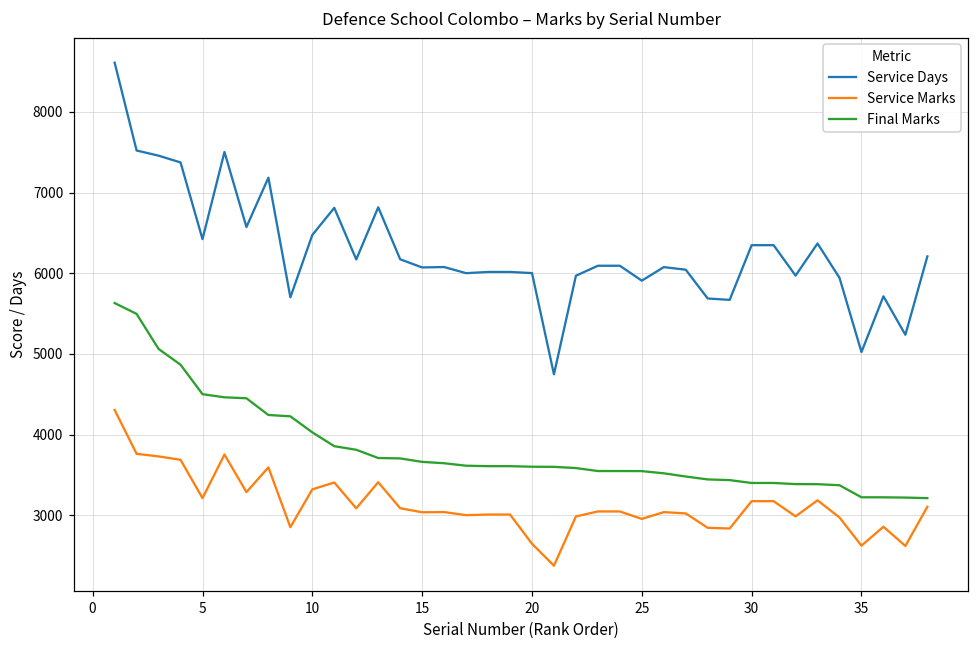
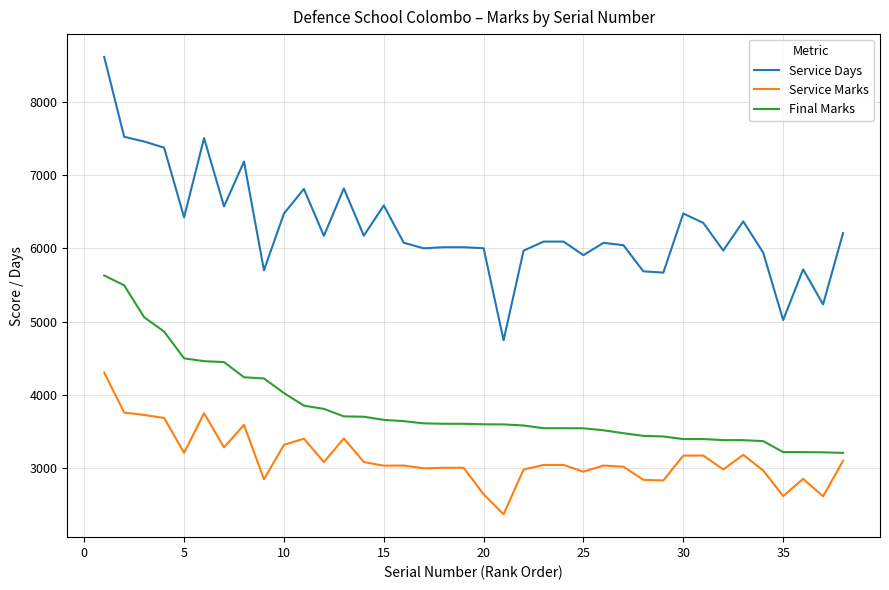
Service Days, 15: 6100 -> 6600
Service Days, 30: 6300 -> 6500
